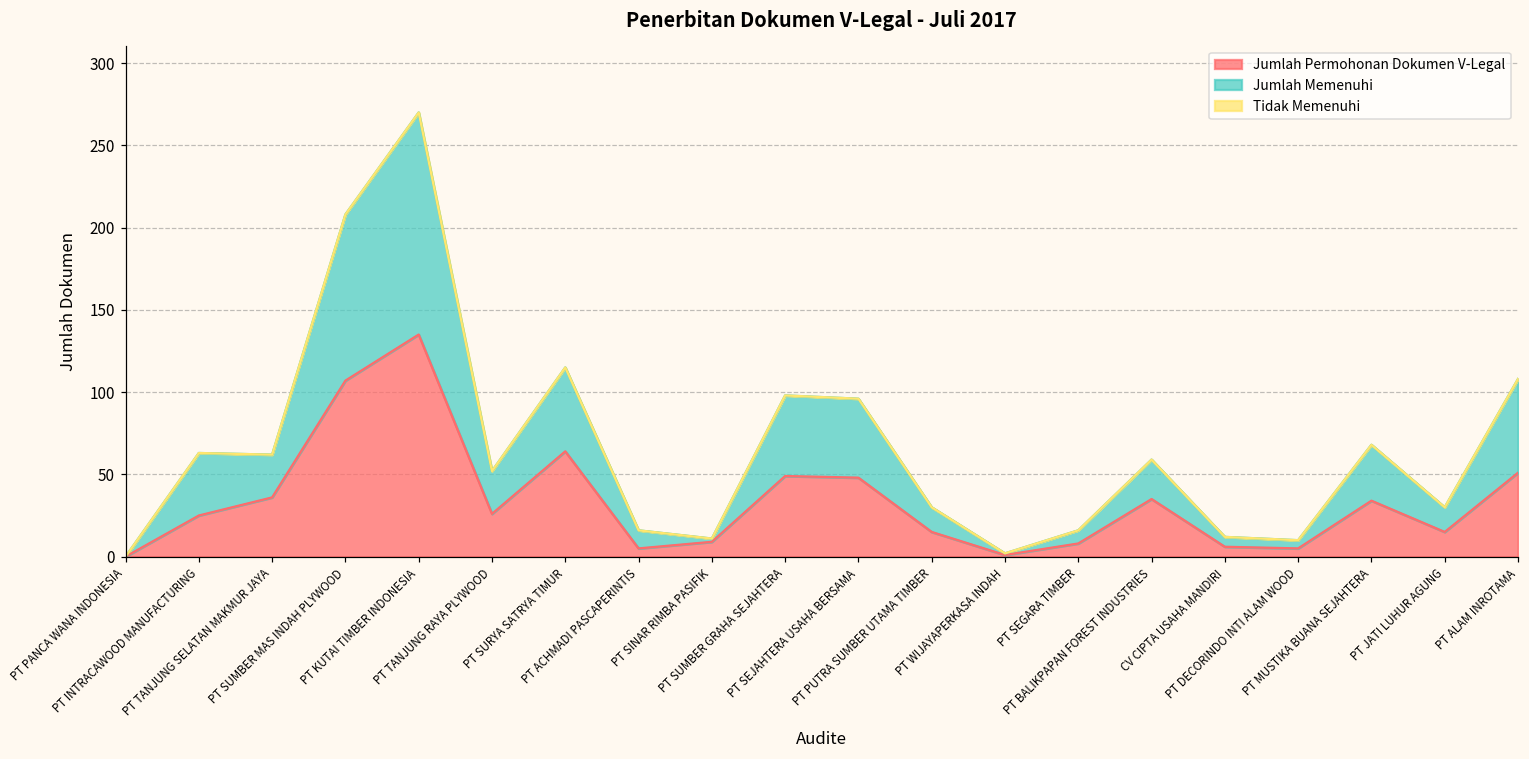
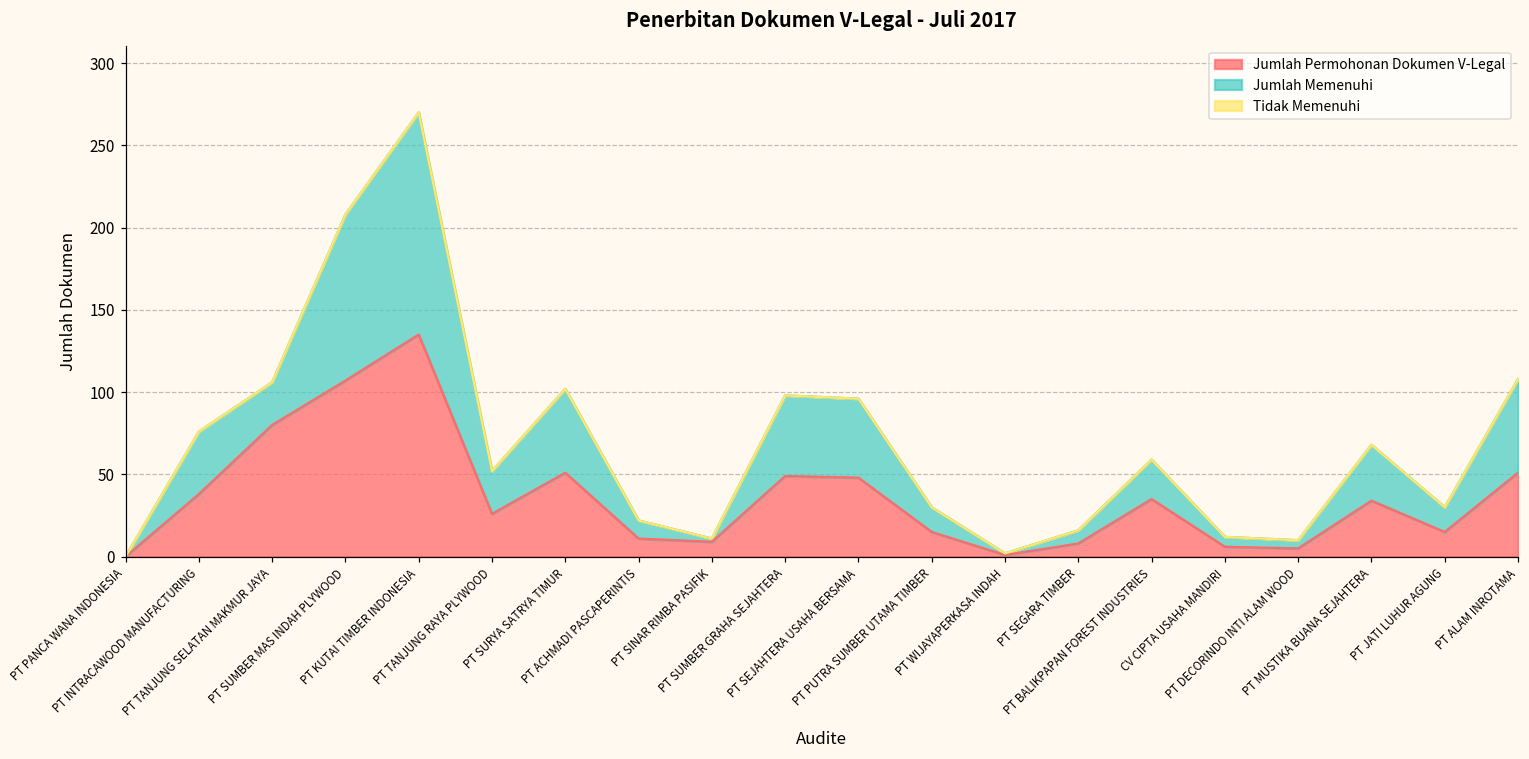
Jumlah Permohonan Dokumen V-Legal, PT INTRACAWOOD MANUFACTURING: 25 -> 38
Jumlah Permohonan Dokumen V-Legal, PT TANJUNG SELATAN MAKMUR JAYA: 36 -> 80
Jumlah Permohonan Dokumen V-Legal, PT SURYA SATRYA TIMUR: 64 -> 51
Jumlah Permohonan Dokumen V-Legal, PT ACHMADI PASCAPERINTIS: 5 -> 11
